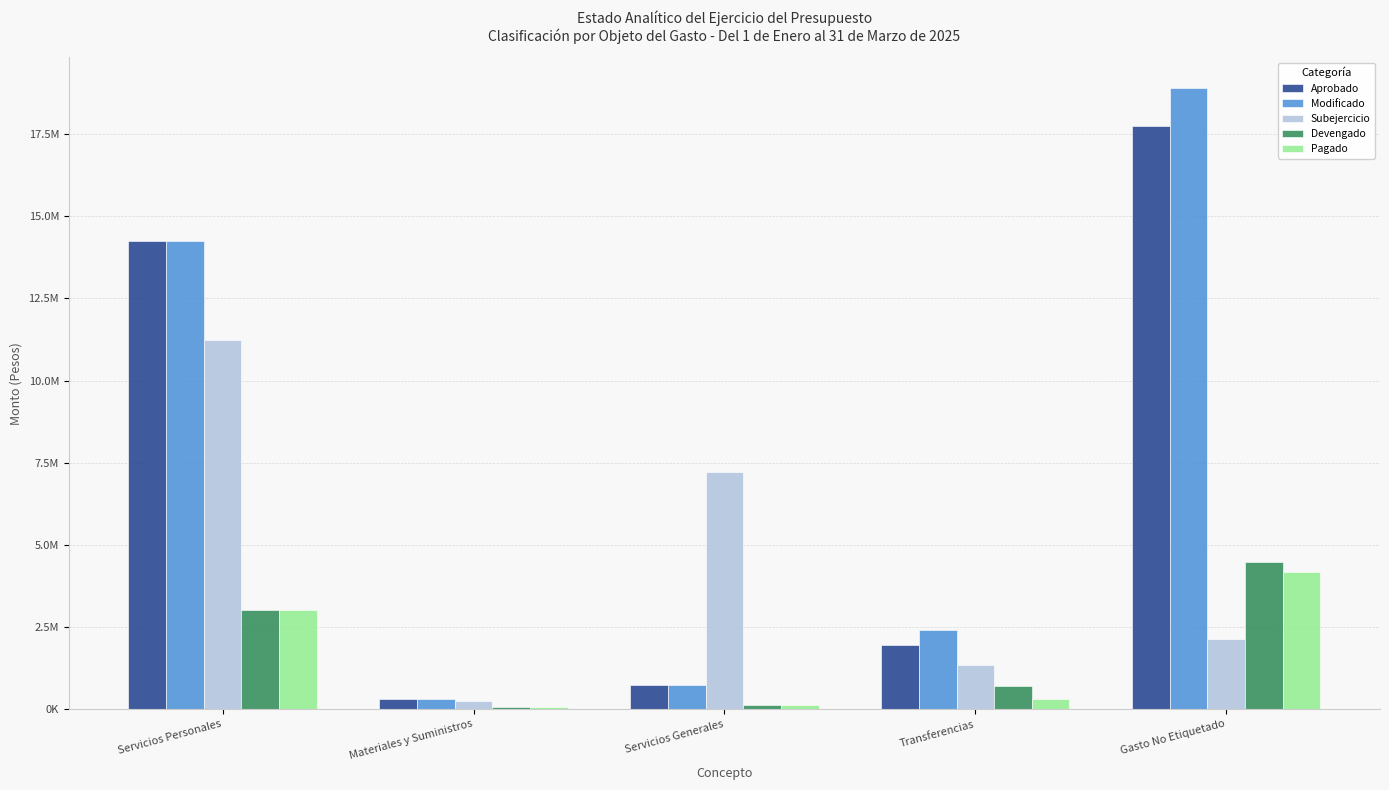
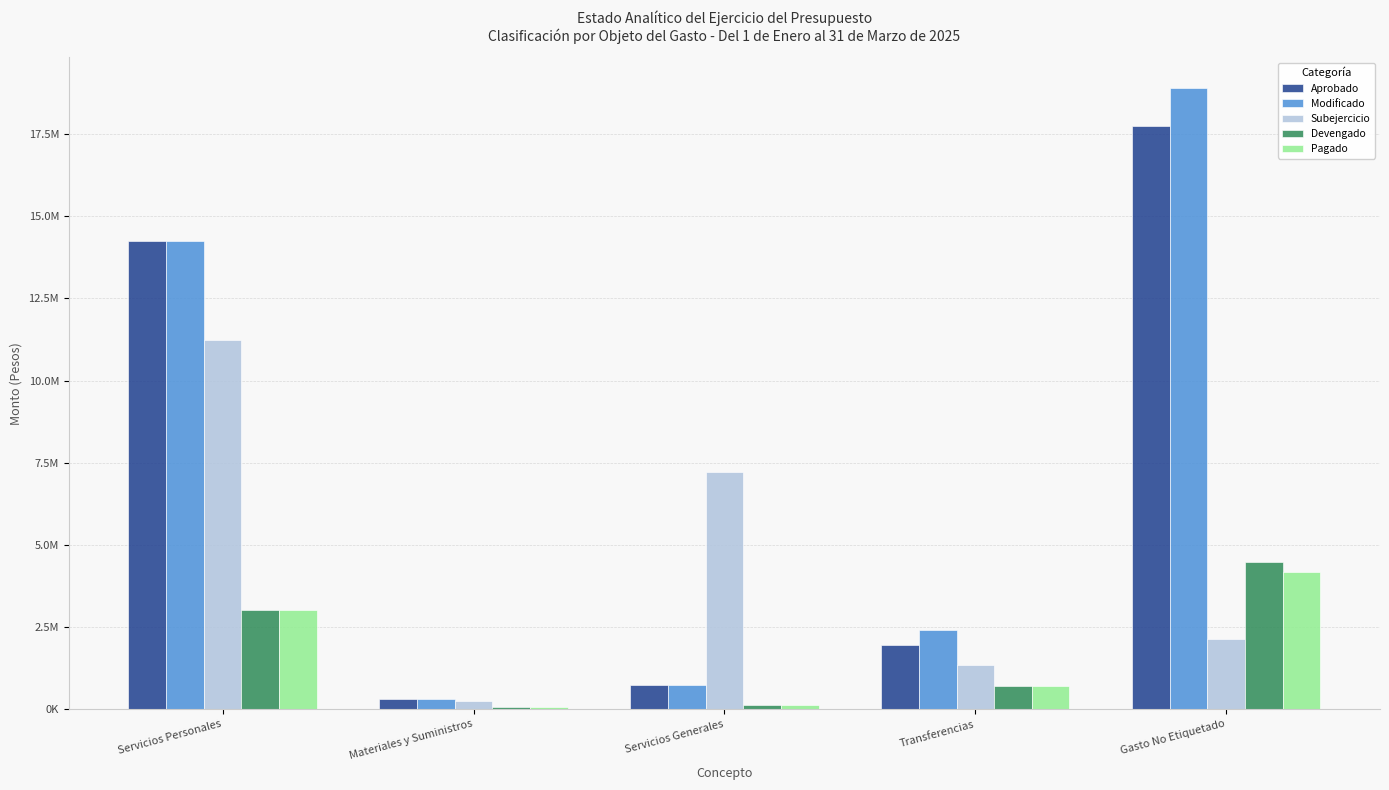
Pagado, Transferencias: 300000 -> 700000
